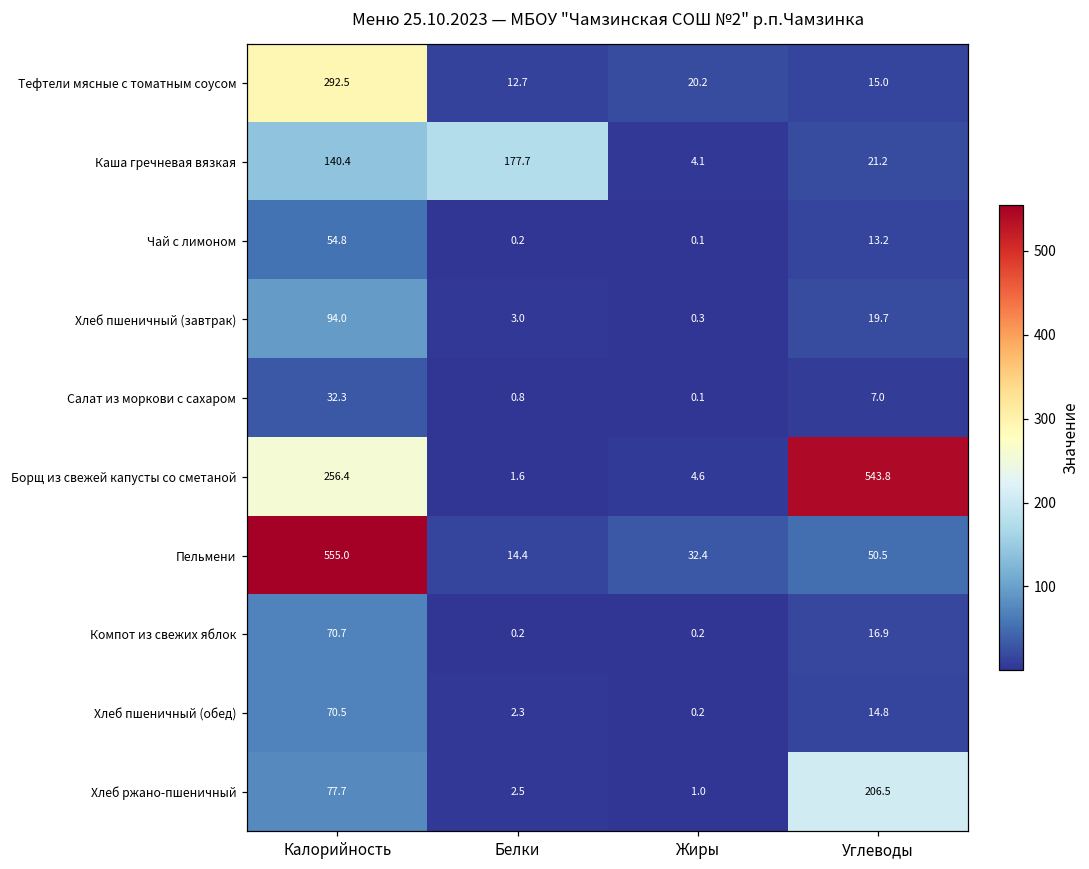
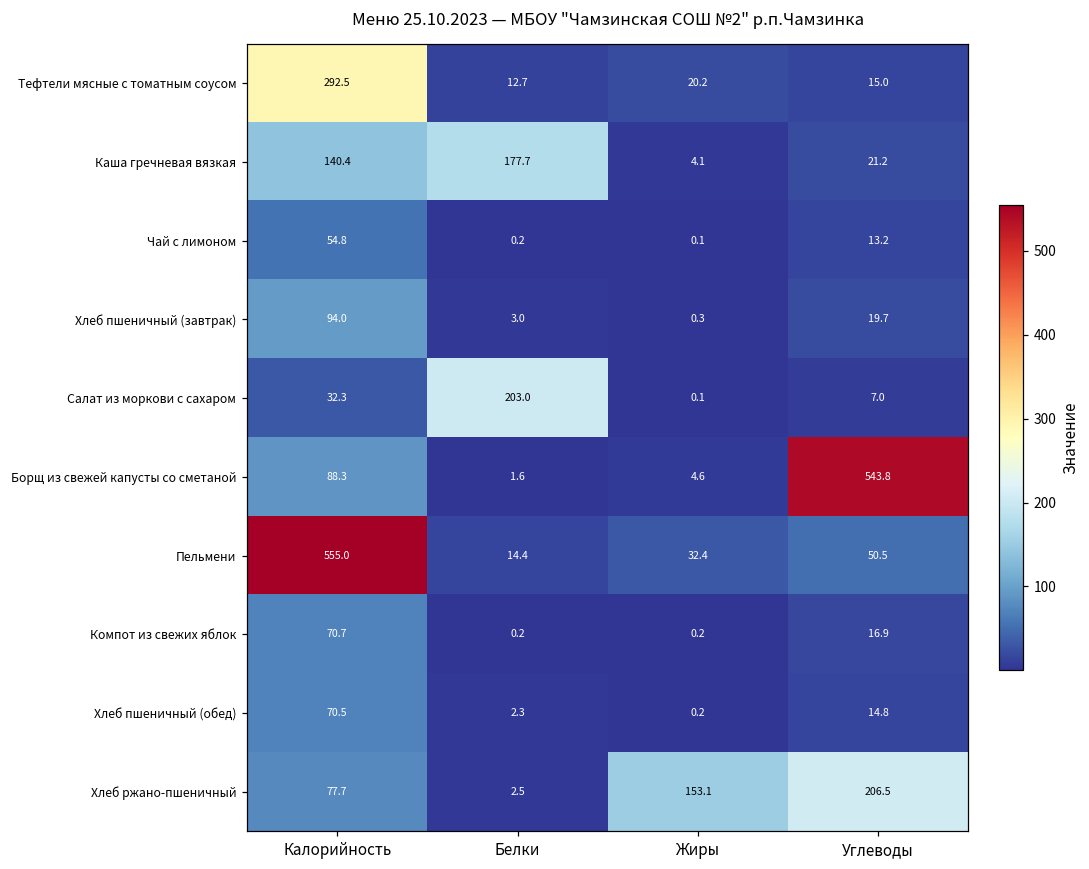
Салат из моркови с сахаром, Белки: 0.8 -> 203.0
Борщ из свежей капусты со сметаной, Калорийность: 256.4 -> 88.3
Хлеб ржано-пшеничный, Жиры: 1.0 -> 153.1
